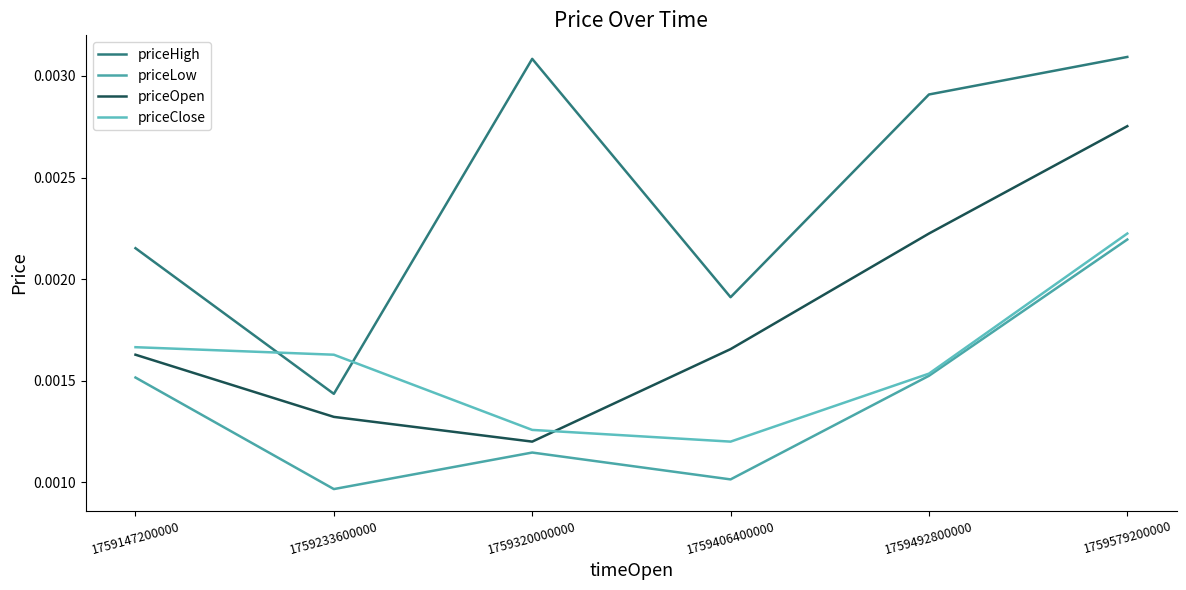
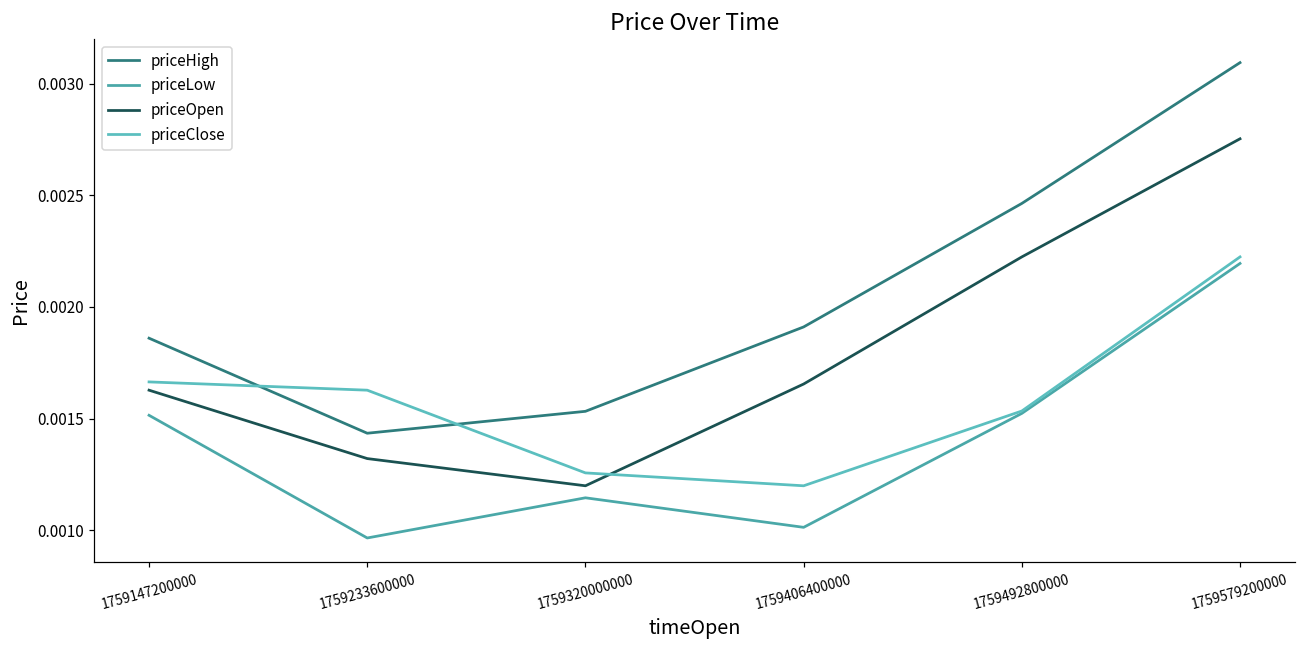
priceHigh, 1759147200000: 0.00215 -> 0.00186
priceHigh, 1759320000000: 0.00308 -> 0.00153
priceHigh, 1759492800000: 0.00291 -> 0.00246
